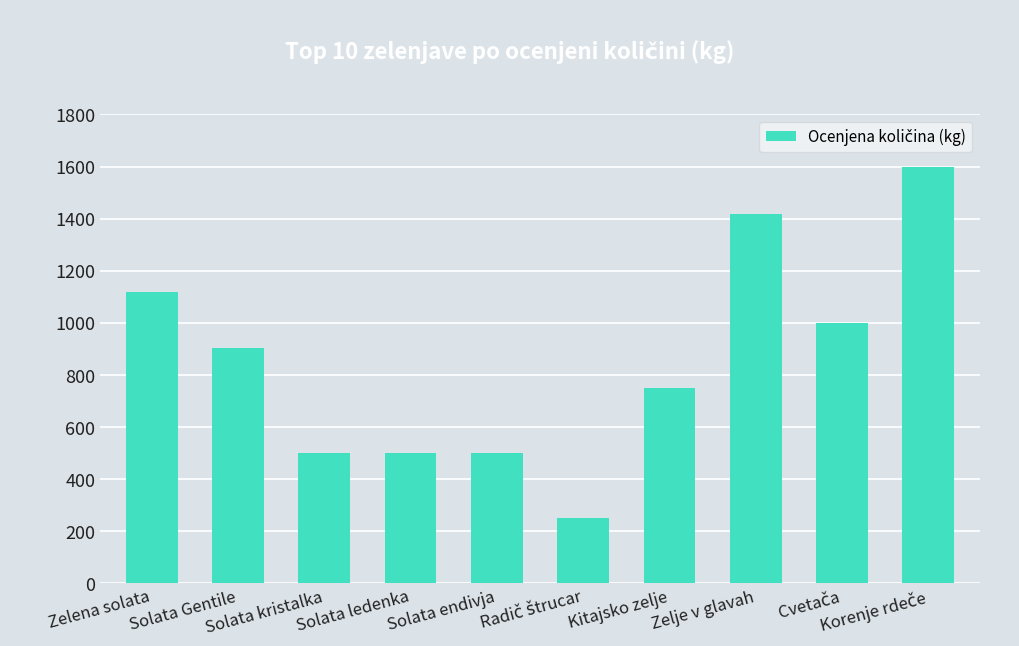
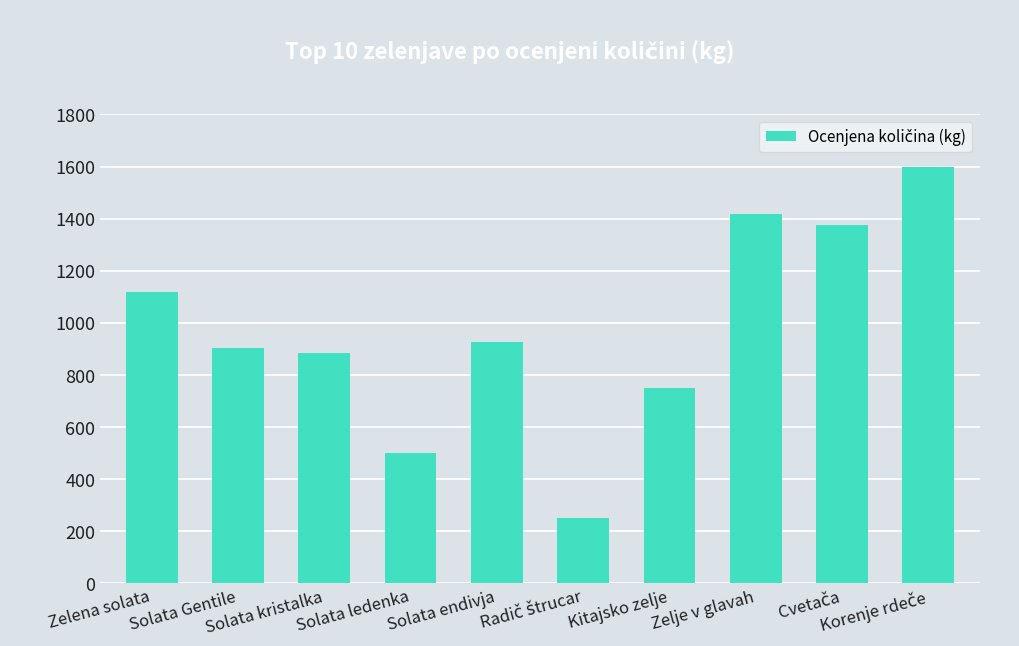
Solata kristalka: 500 -> 890
Solata endivja: 500 -> 930
Cvetača: 1000 -> 1380
